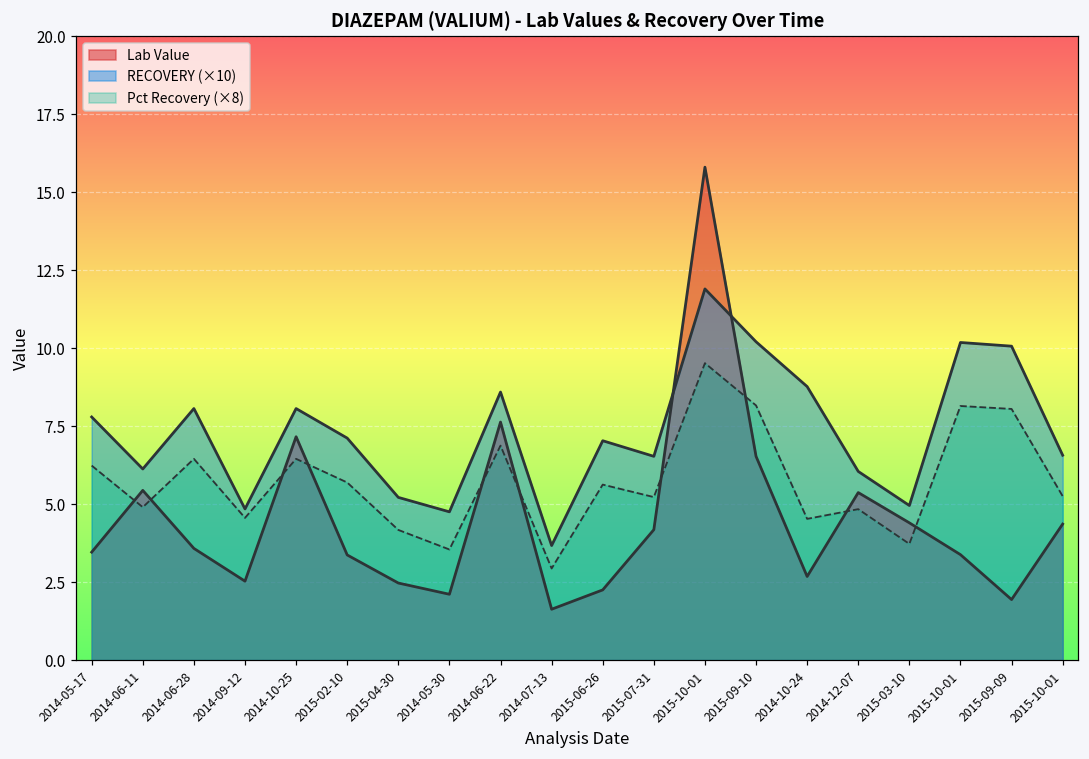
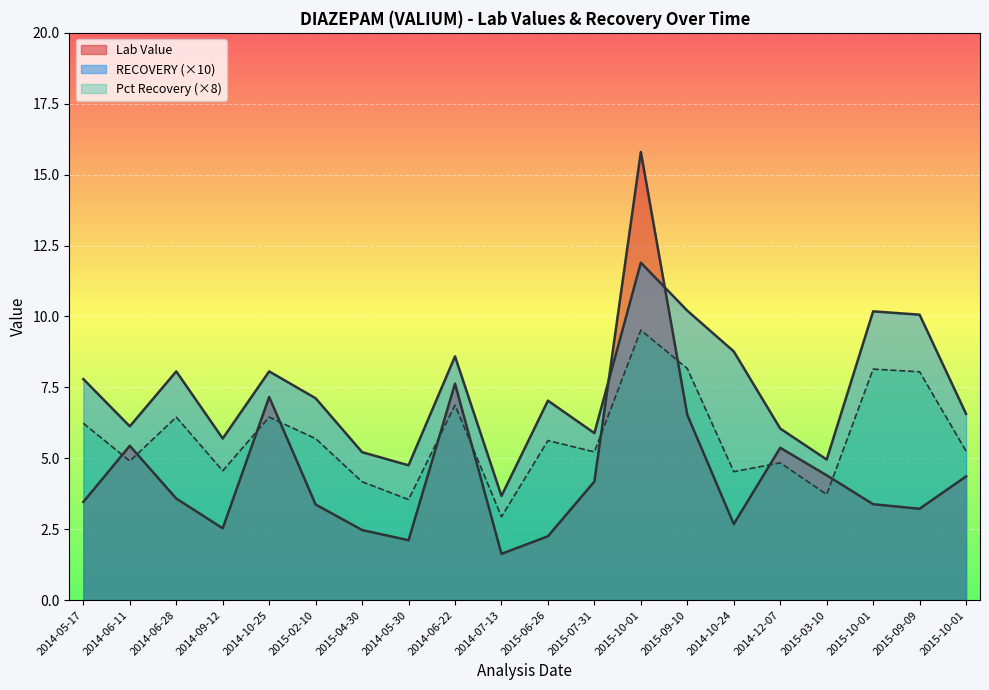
RECOVERY (×10), 2014-09-12: 4.8 -> 5.7
RECOVERY (×10), 2015-07-31: 6.5 -> 5.9
Lab Value, 2015-09-09: 1.9 -> 3.2
